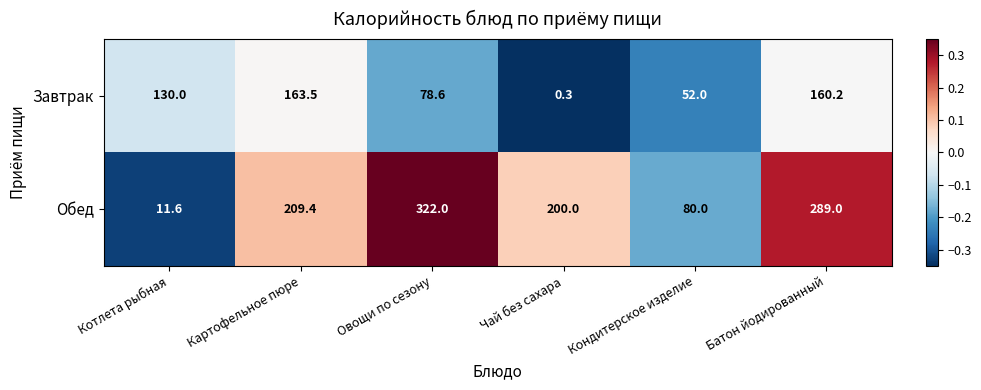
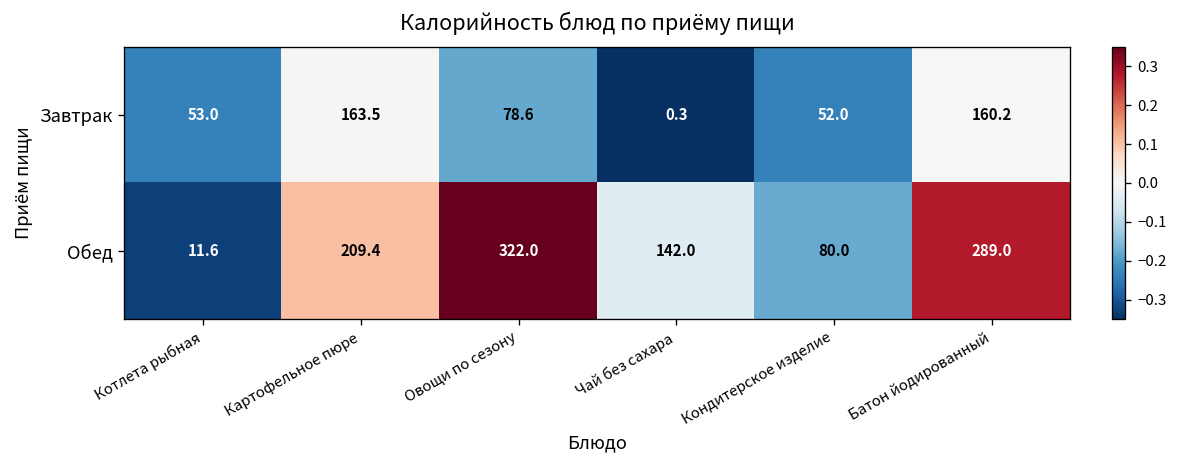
Завтрак, Котлета рыбная: 130.0 -> 53.0
Обед, Чай без сахара: 200.0 -> 142.0
